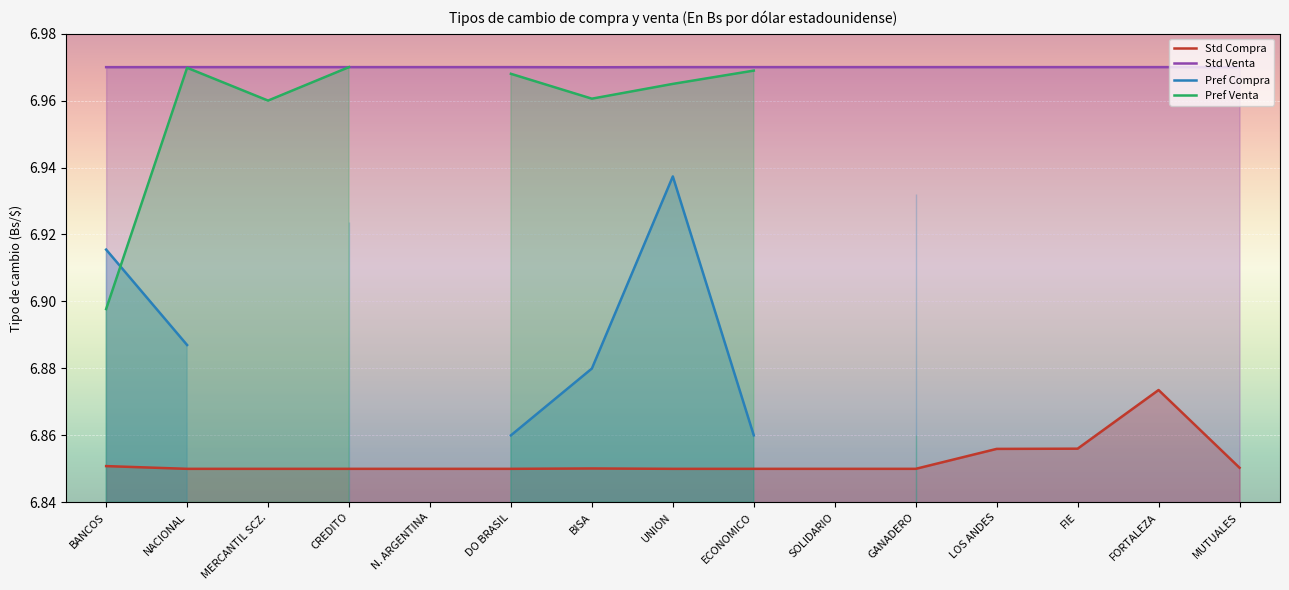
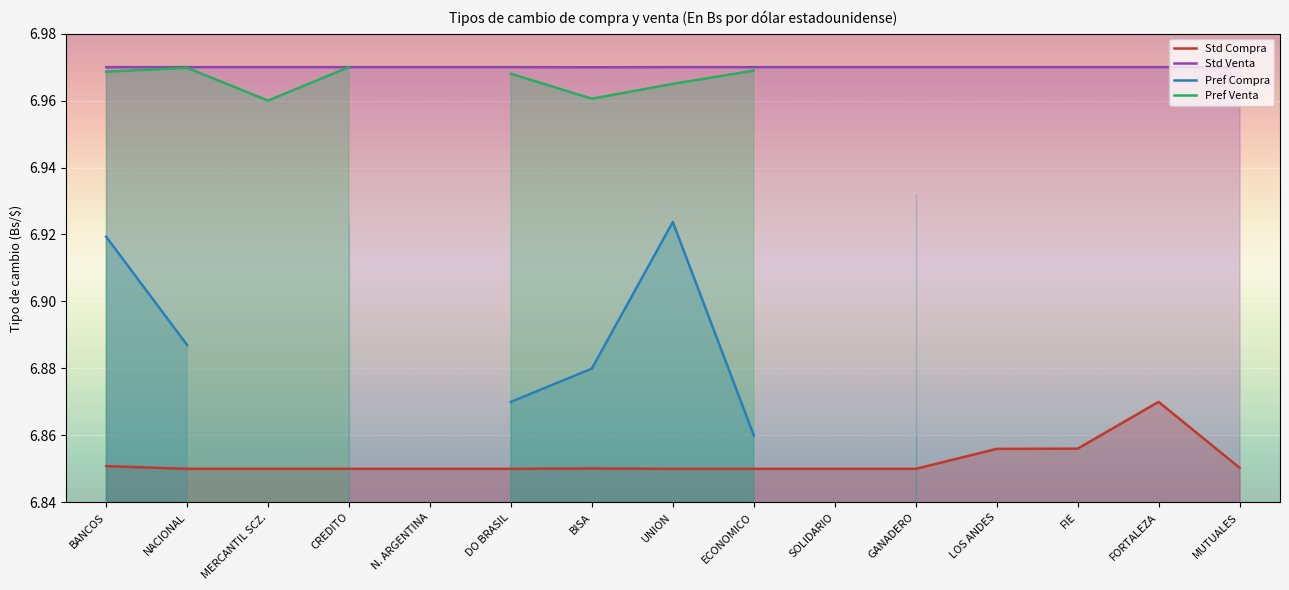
Pref Compra, BANCOS: 6.915 -> 6.919
Pref Venta, BANCOS: 6.898 -> 6.969
Pref Compra, DO BRASIL: 6.86 -> 6.87
Pref Compra, UNION: 6.937 -> 6.924
Std Compra, FORTALEZA: 6.874 -> 6.870
